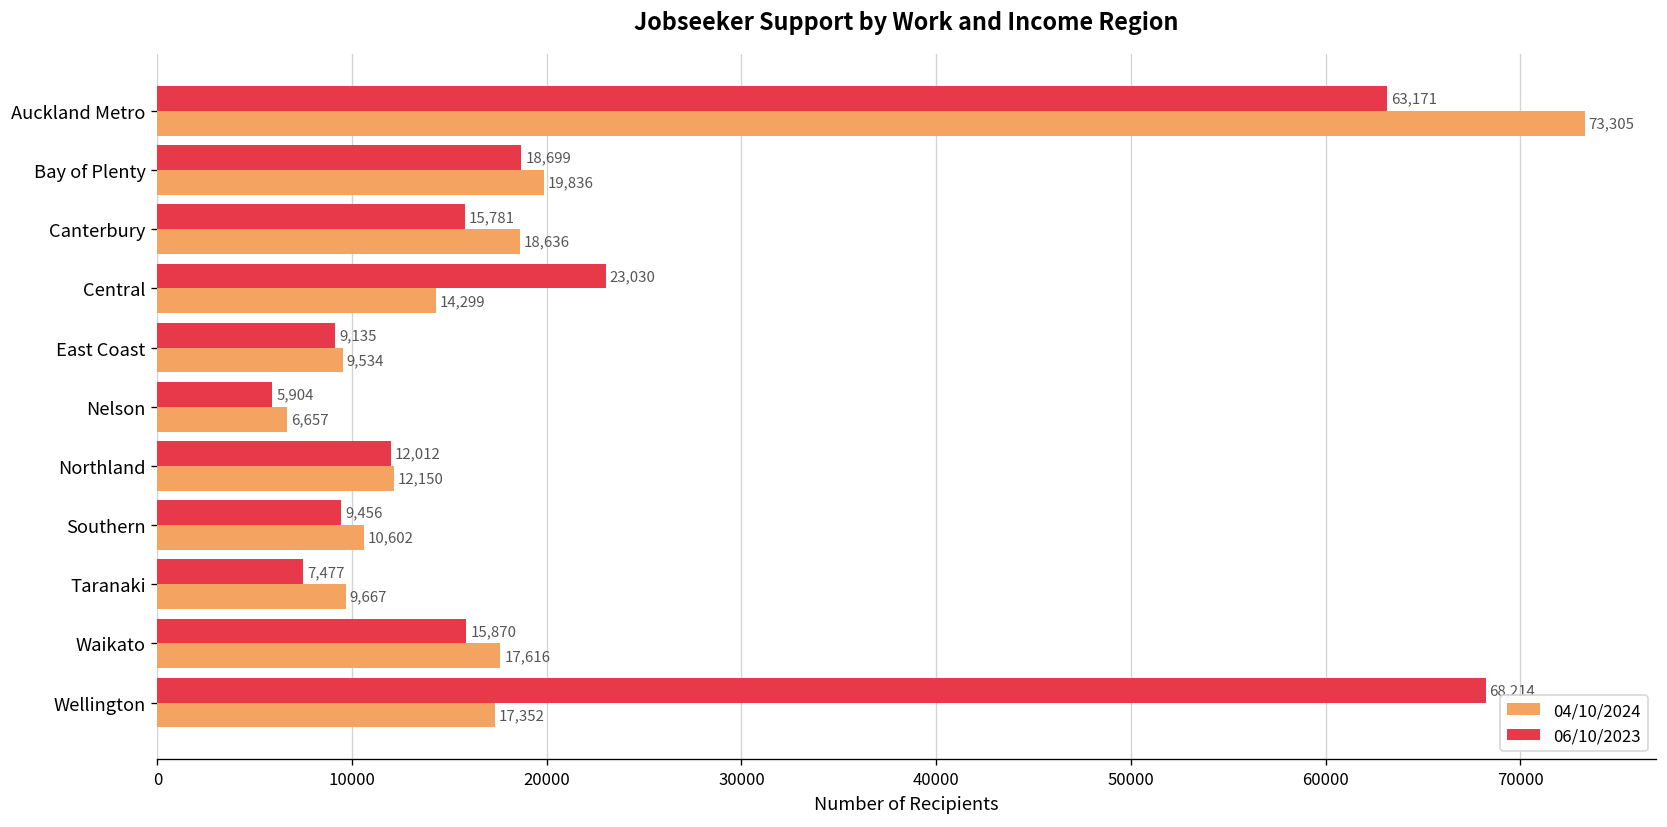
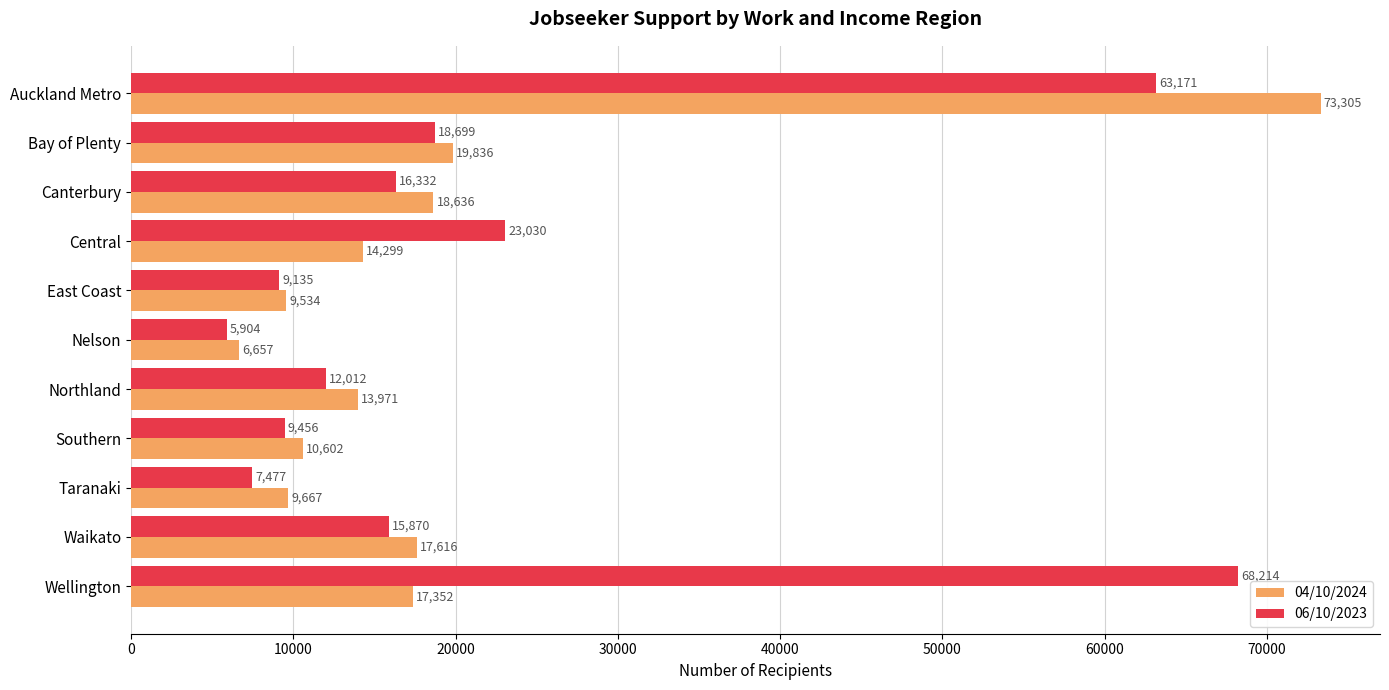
06/10/2023, Canterbury: 15,781 -> 16,332
04/10/2024, Northland: 12,150 -> 13,971
